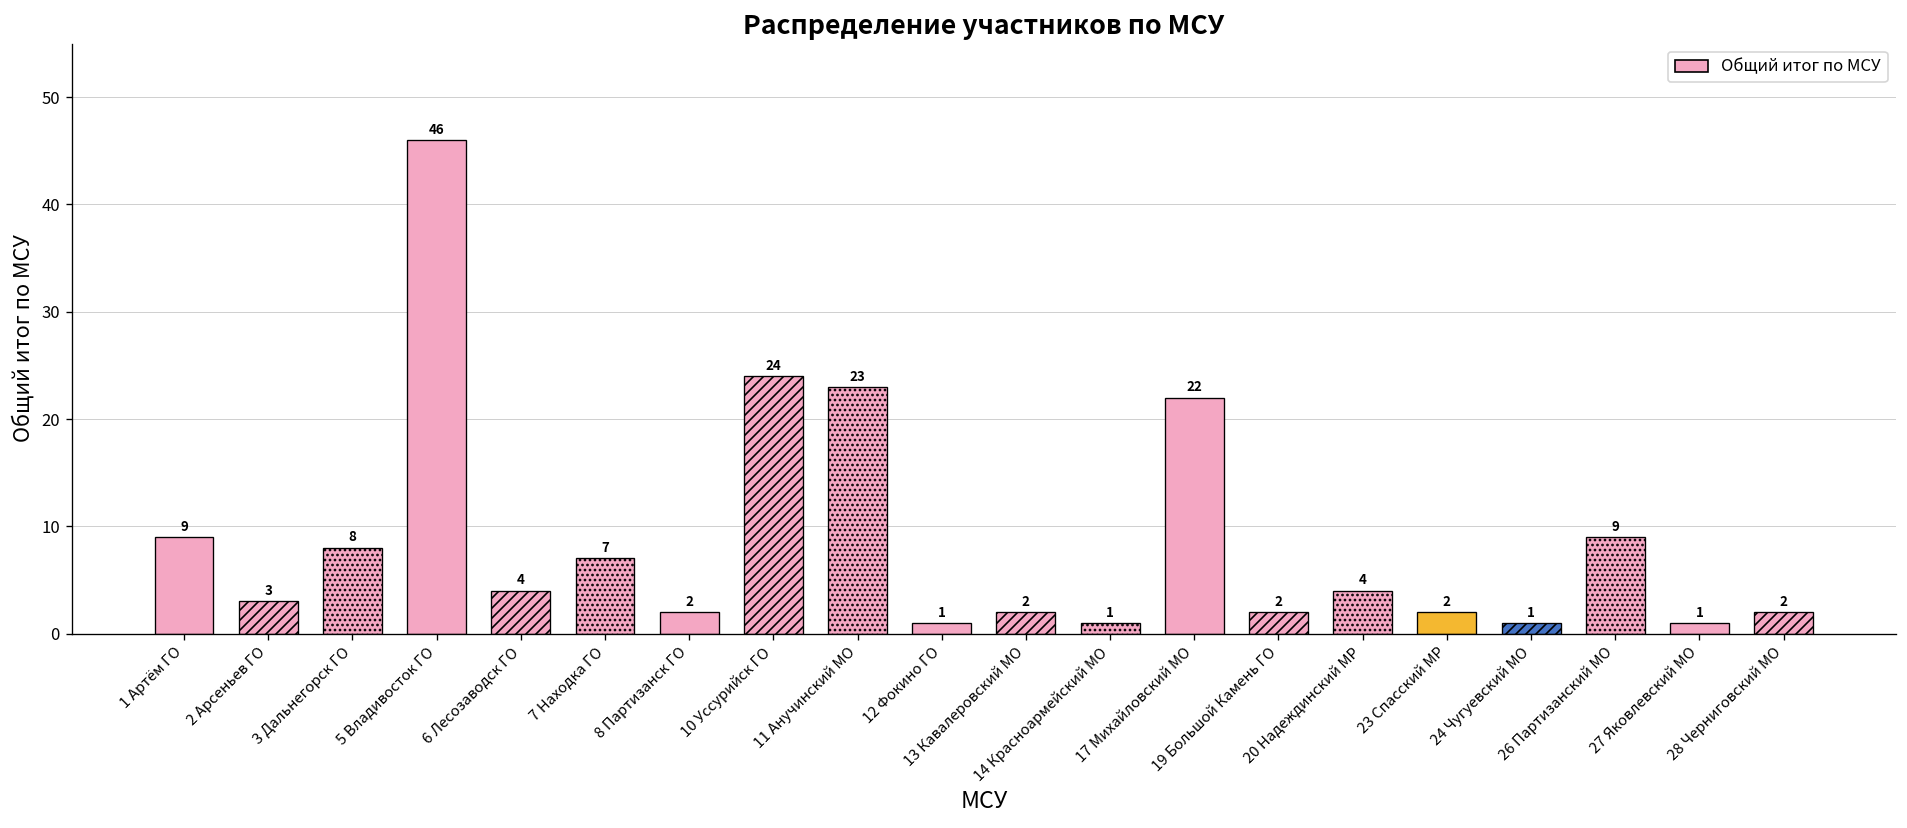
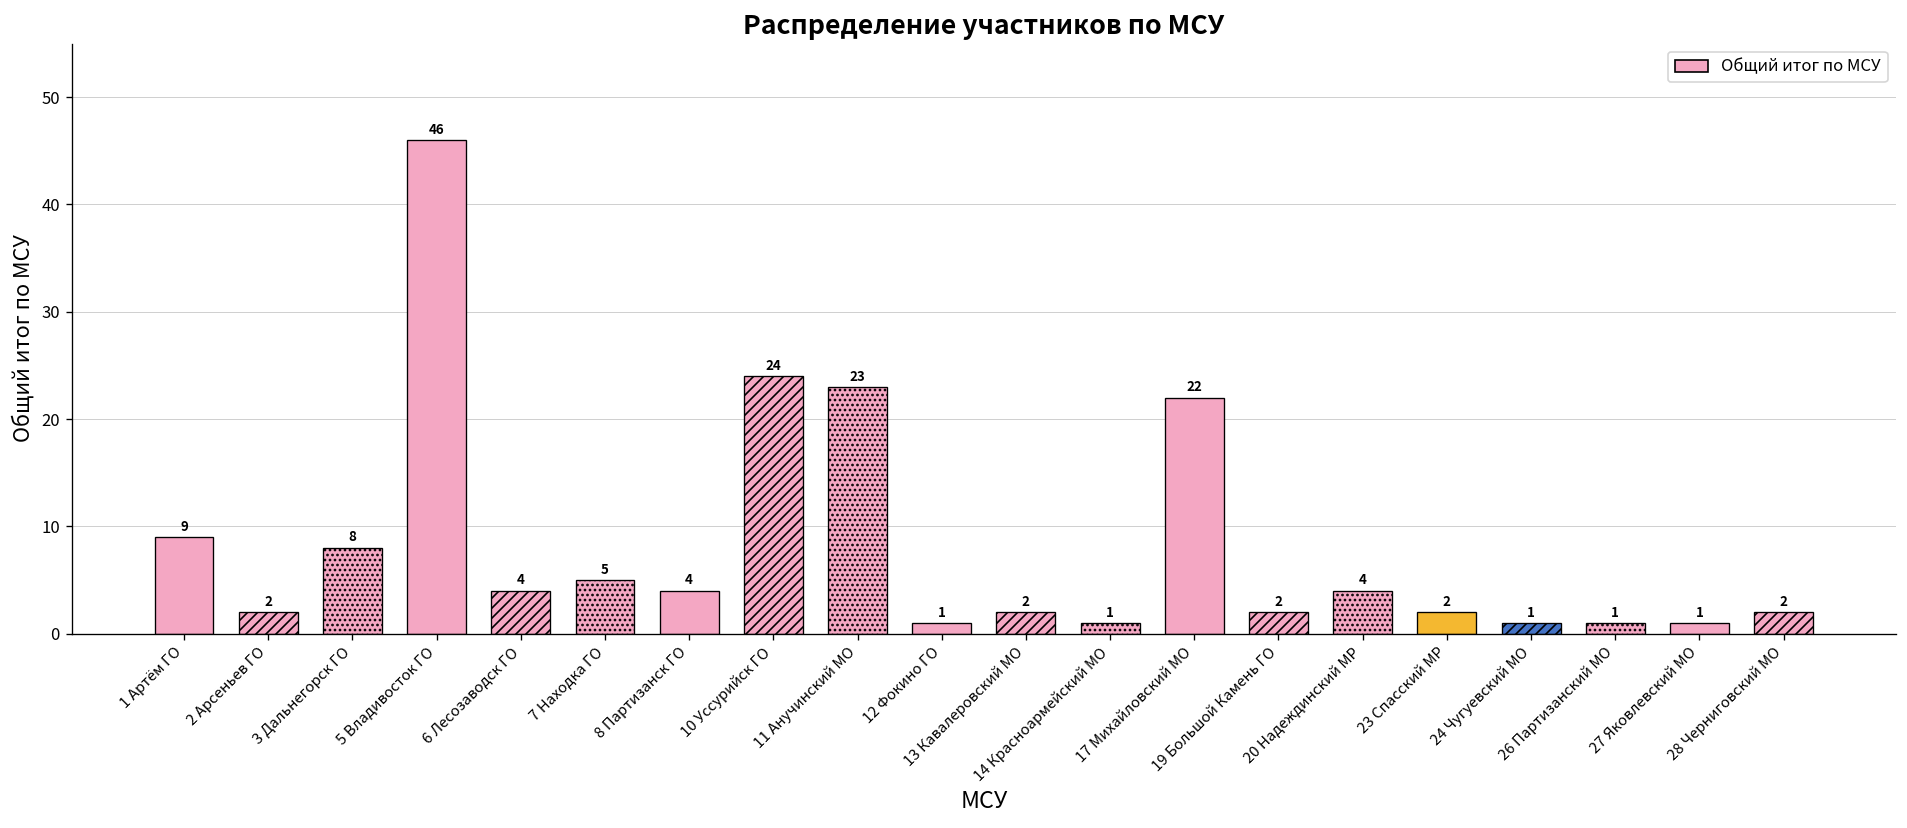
2 Арсеньев ГО: 3 -> 2
7 Находка ГО: 7 -> 5
8 Партизанск ГО: 2 -> 4
26 Партизанский МО: 9 -> 1
